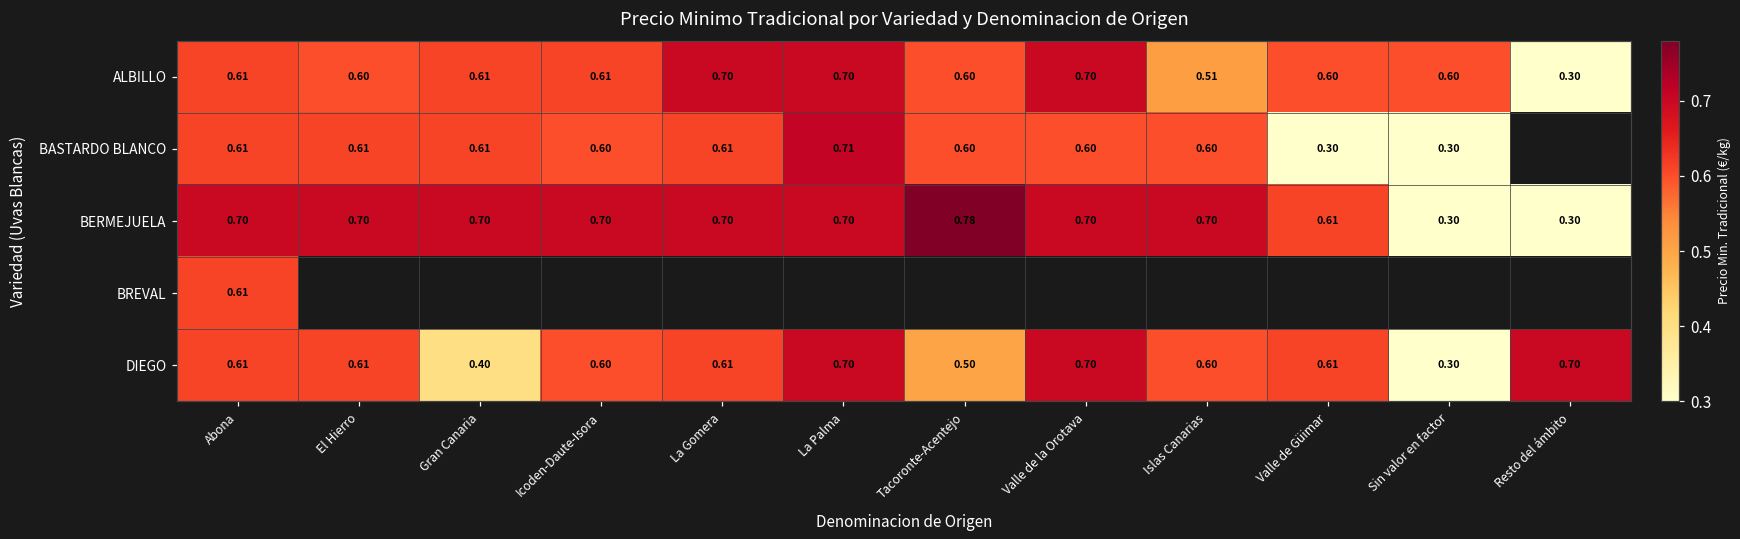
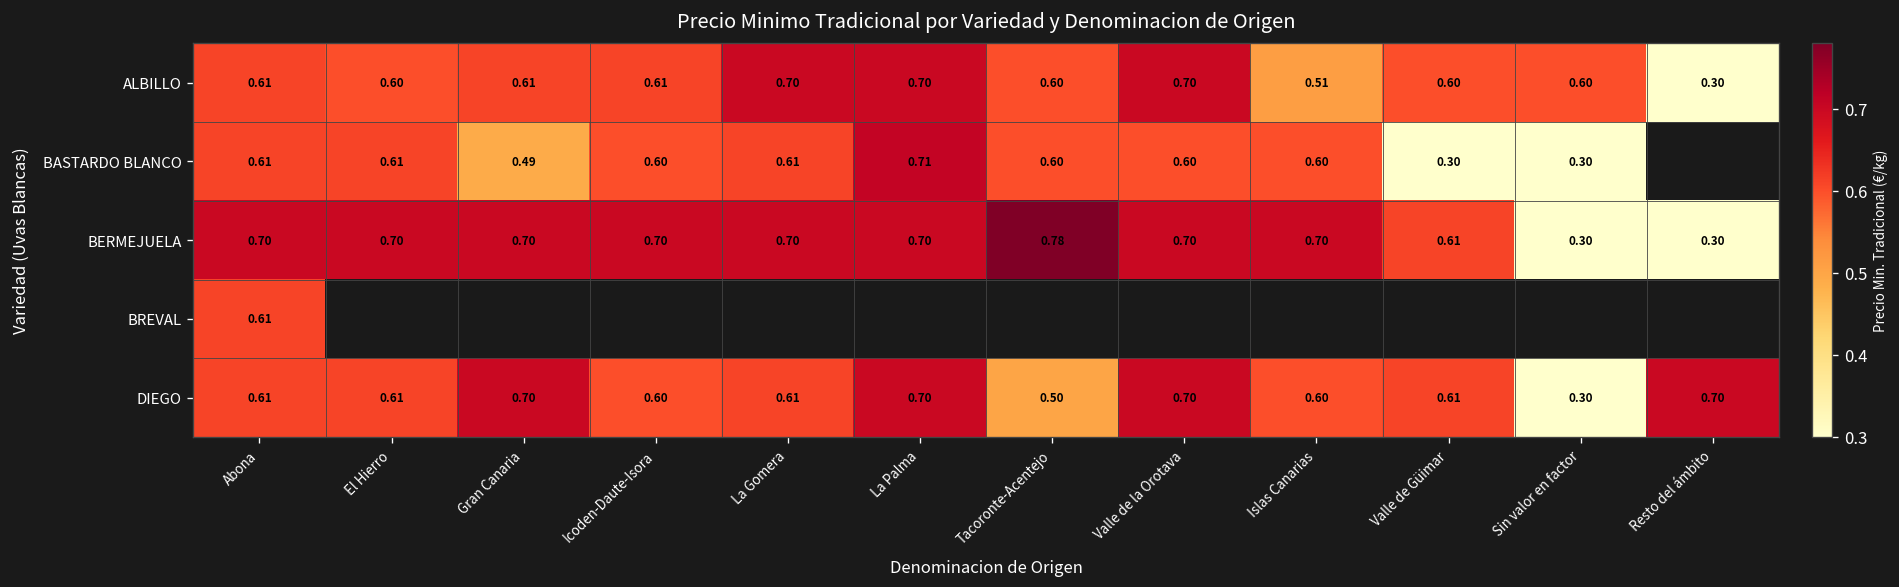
BASTARDO BLANCO, Gran Canaria: 0.61 -> 0.49
DIEGO, Gran Canaria: 0.40 -> 0.70
